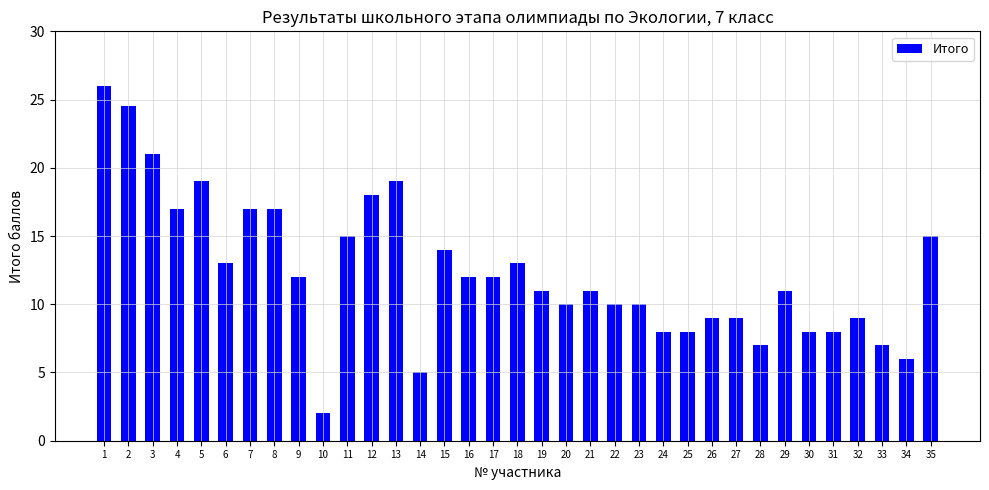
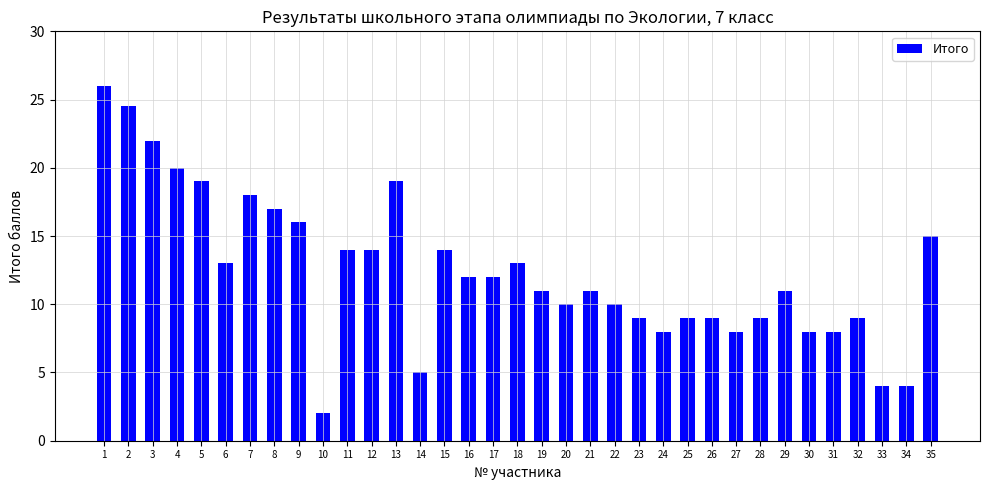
3: 21 -> 22
4: 17 -> 20
7: 17 -> 18
9: 12 -> 16
11: 15 -> 14
12: 18 -> 14
23: 10 -> 9
25: 8 -> 9
27: 9 -> 8
28: 7 -> 9
33: 7 -> 4
34: 6 -> 4
